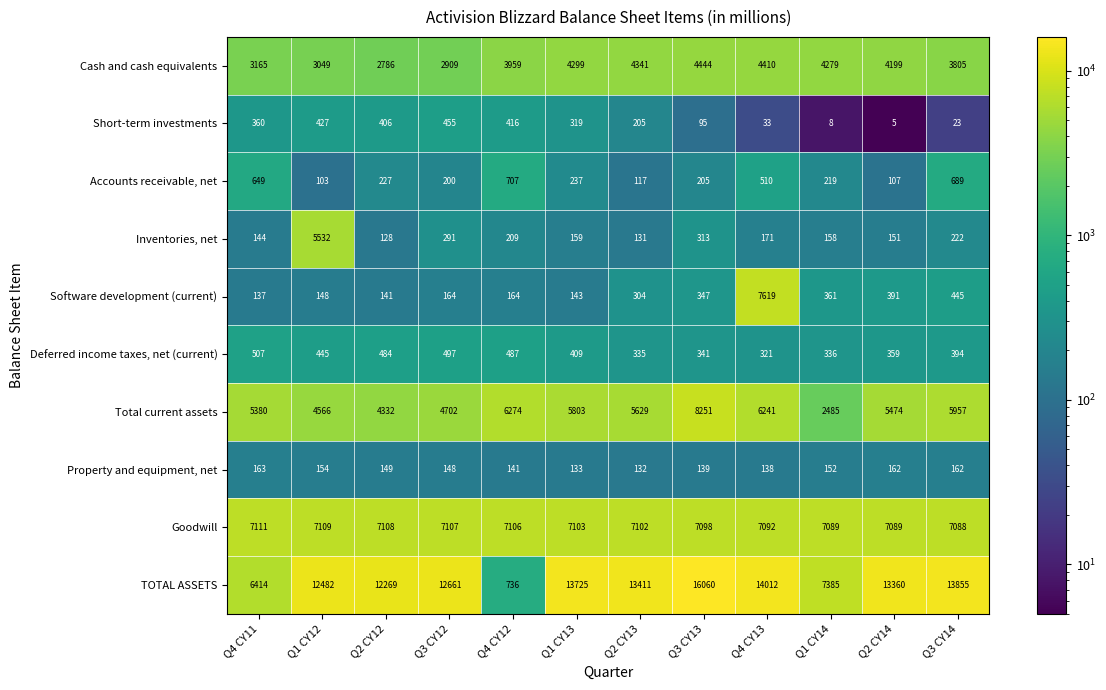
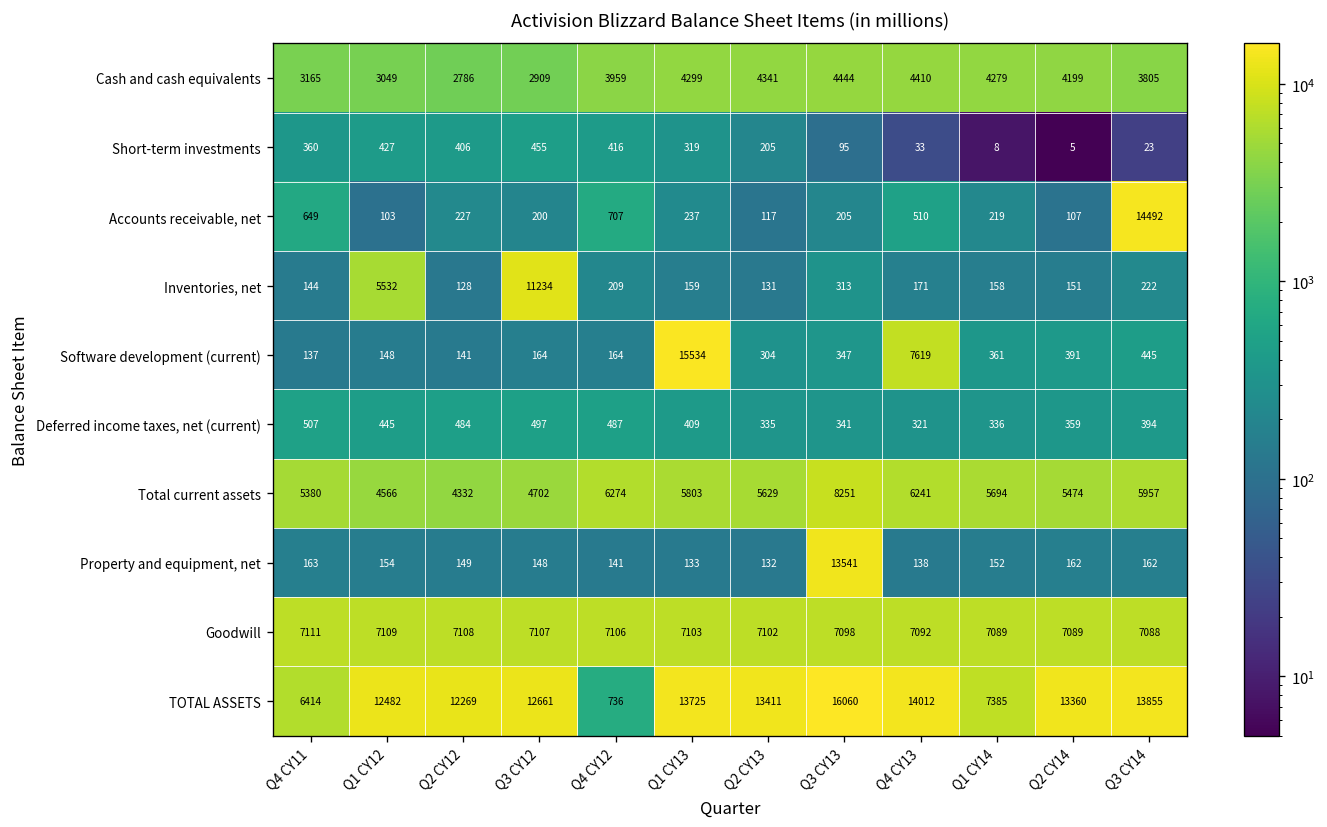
Accounts receivable, net, Q3 CY14: 689 -> 14492
Inventories, net, Q3 CY12: 291 -> 11234
Software development (current), Q1 CY13: 143 -> 15534
Total current assets, Q1 CY14: 2485 -> 5694
Property and equipment, net, Q3 CY13: 139 -> 13541
